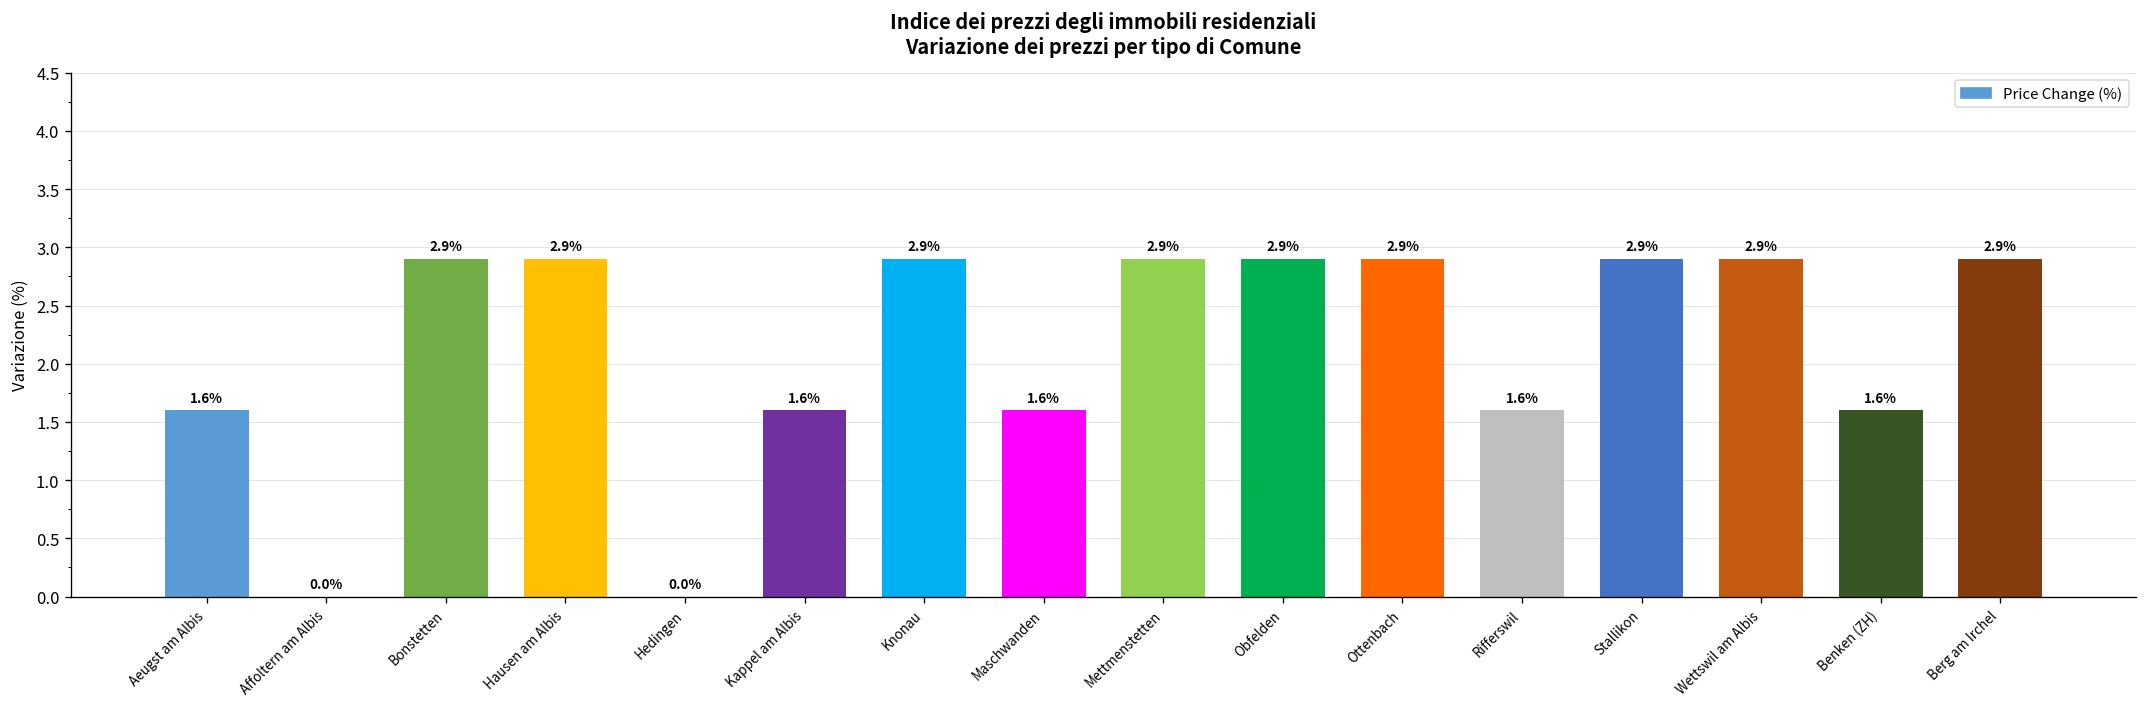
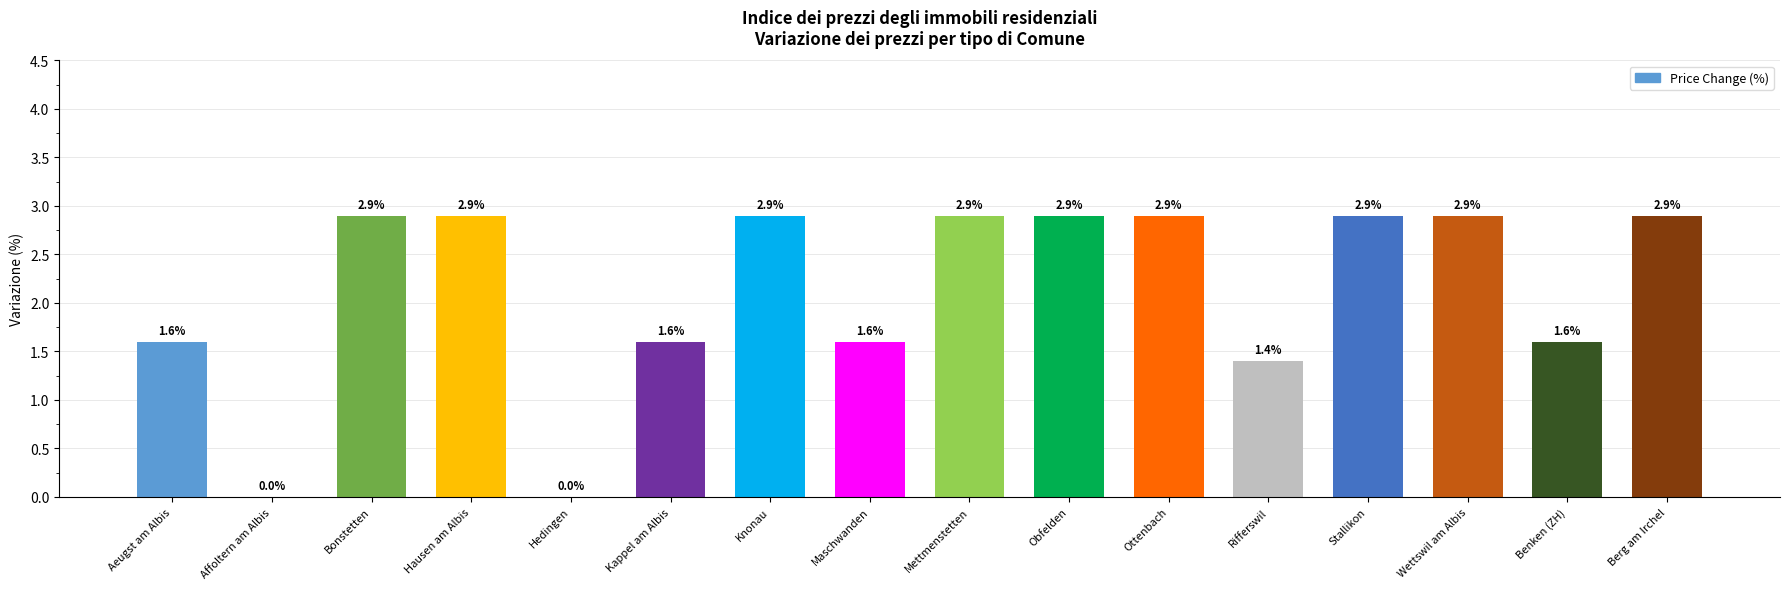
Rifferswil: 1.6% -> 1.4%
